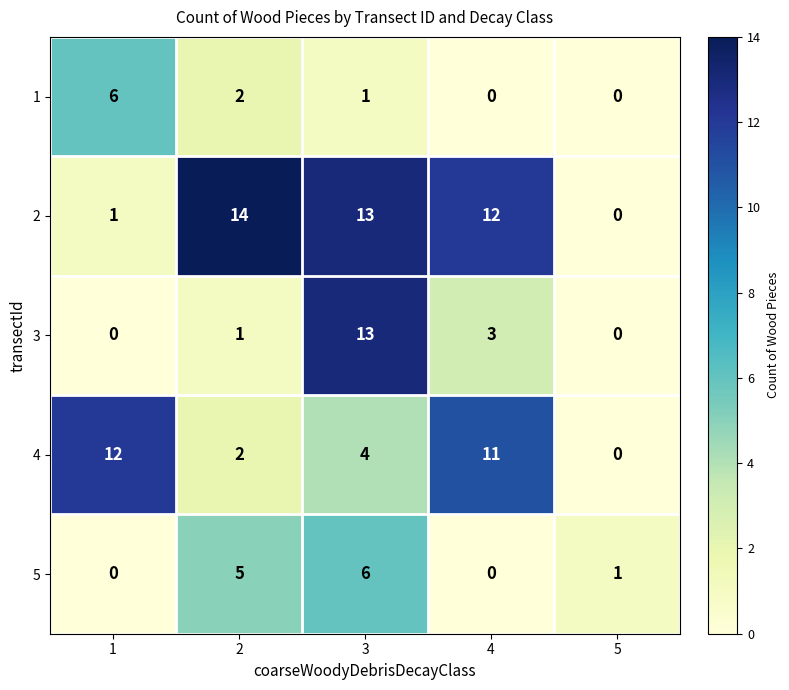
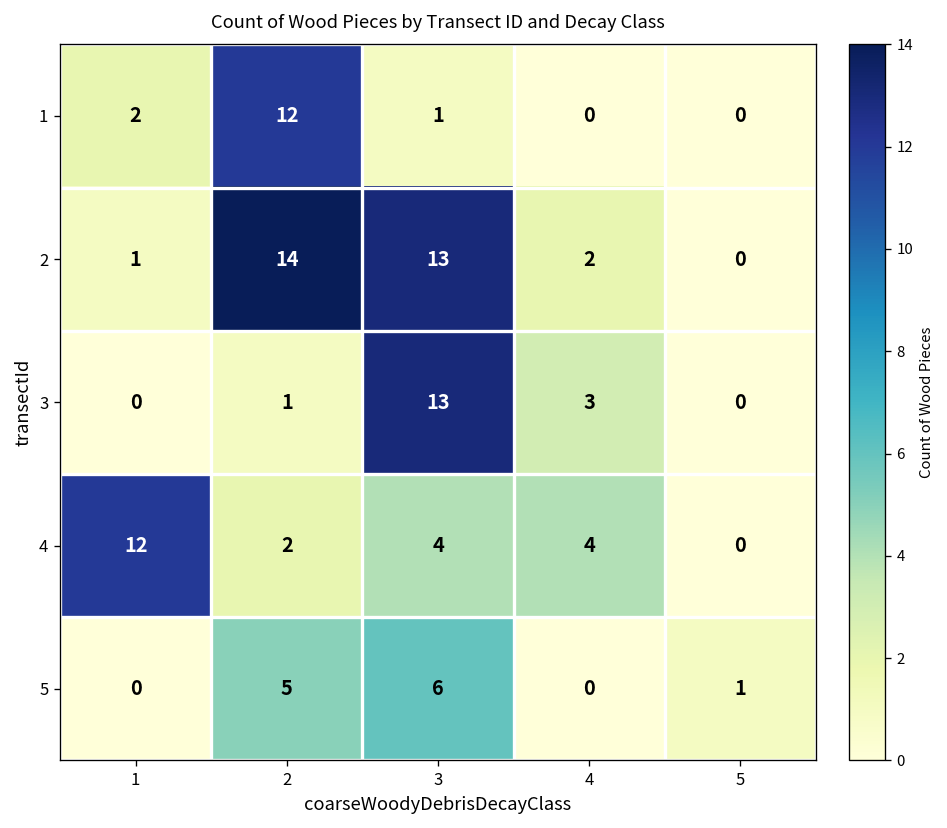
1, 1: 6 -> 2
1, 2: 2 -> 12
2, 4: 12 -> 2
4, 4: 11 -> 4
